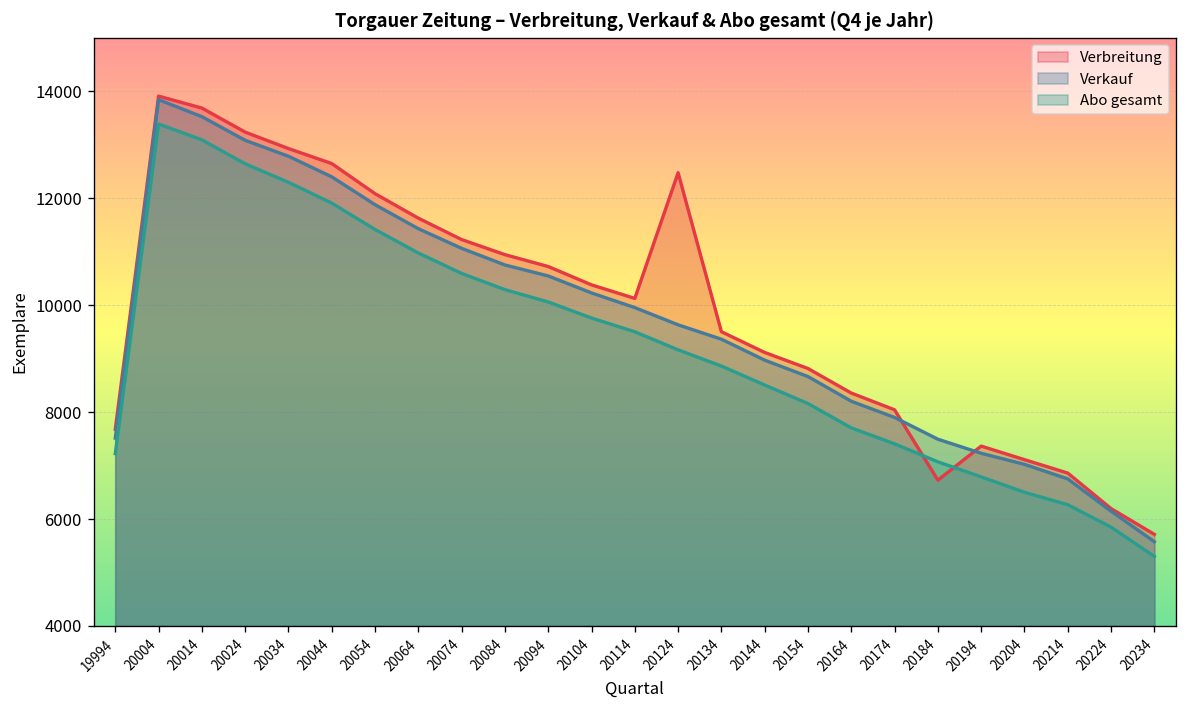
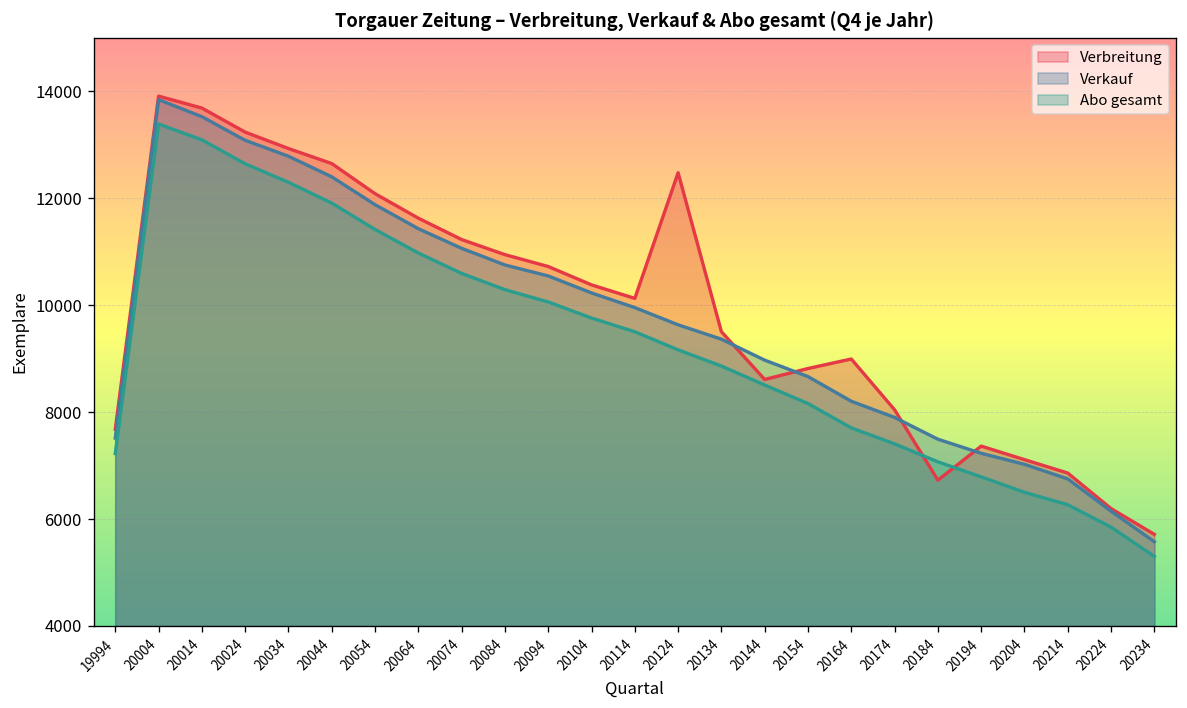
Verbreitung, 20144: 9100 -> 8600
Verbreitung, 20164: 8400 -> 9000
